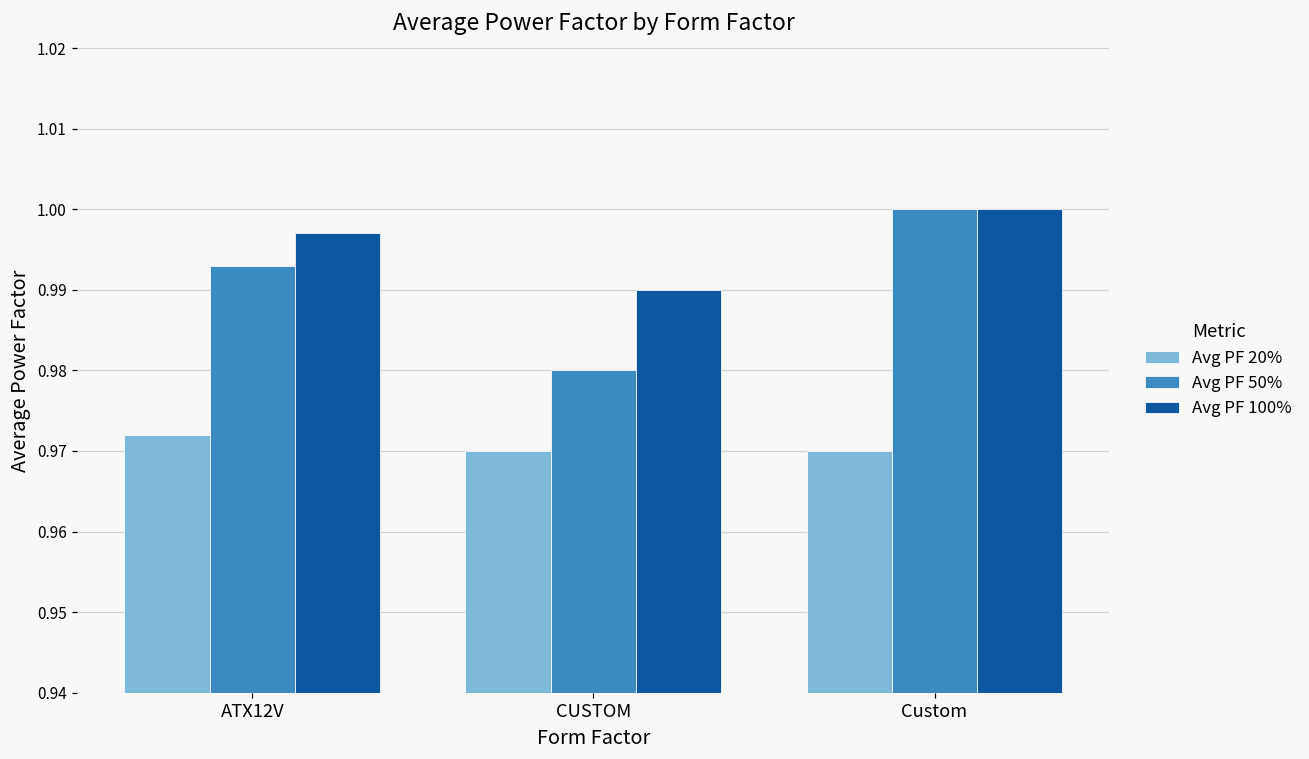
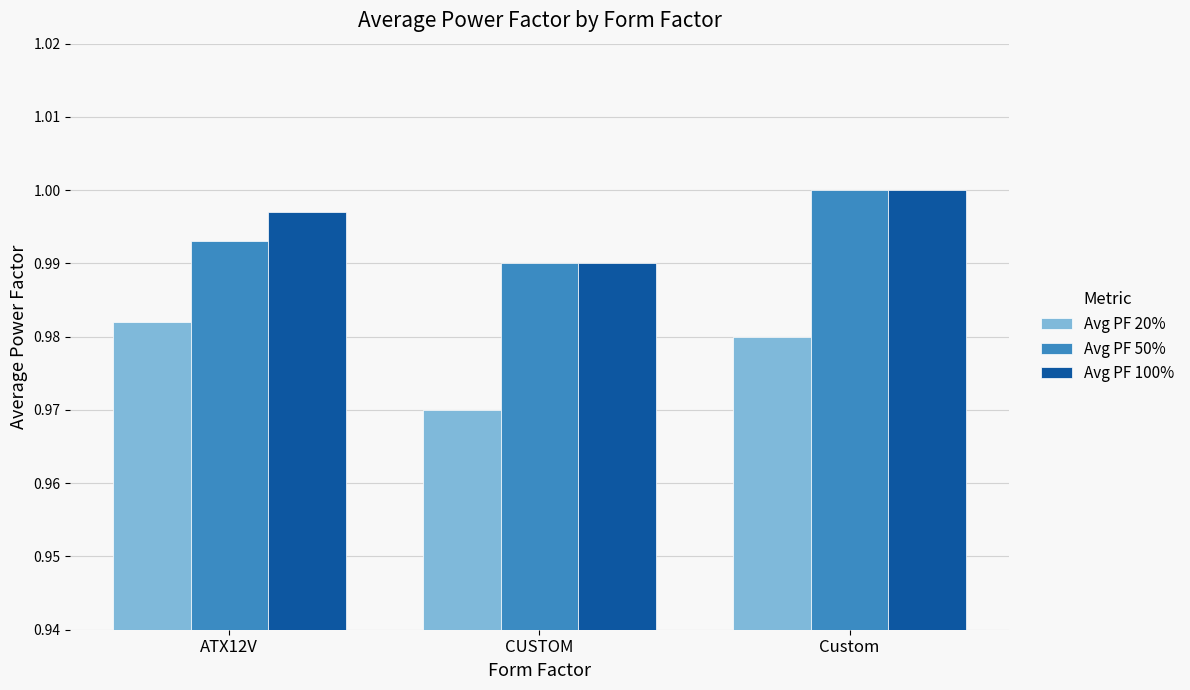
Avg PF 20%, ATX12V: 0.972 -> 0.982
Avg PF 50%, CUSTOM: 0.98 -> 0.99
Avg PF 20%, Custom: 0.97 -> 0.98
